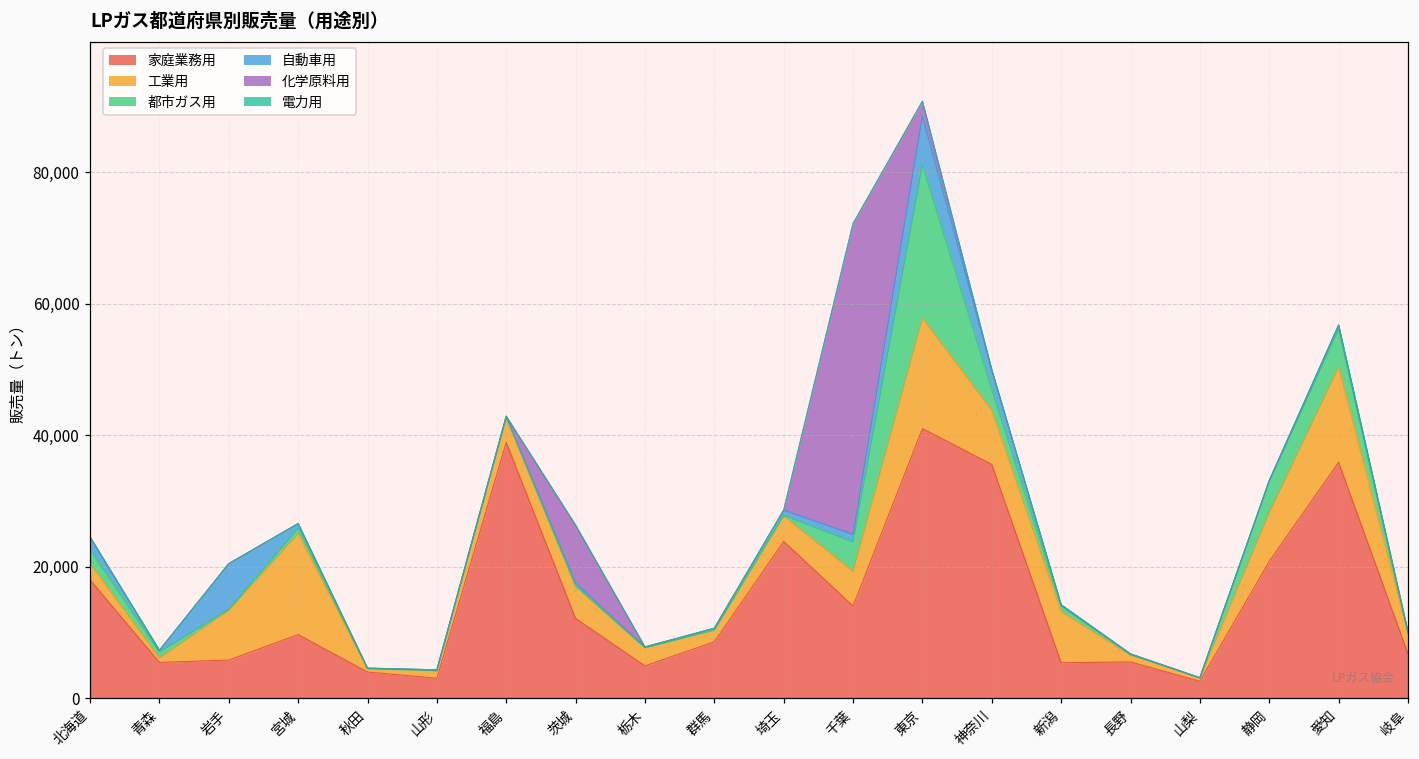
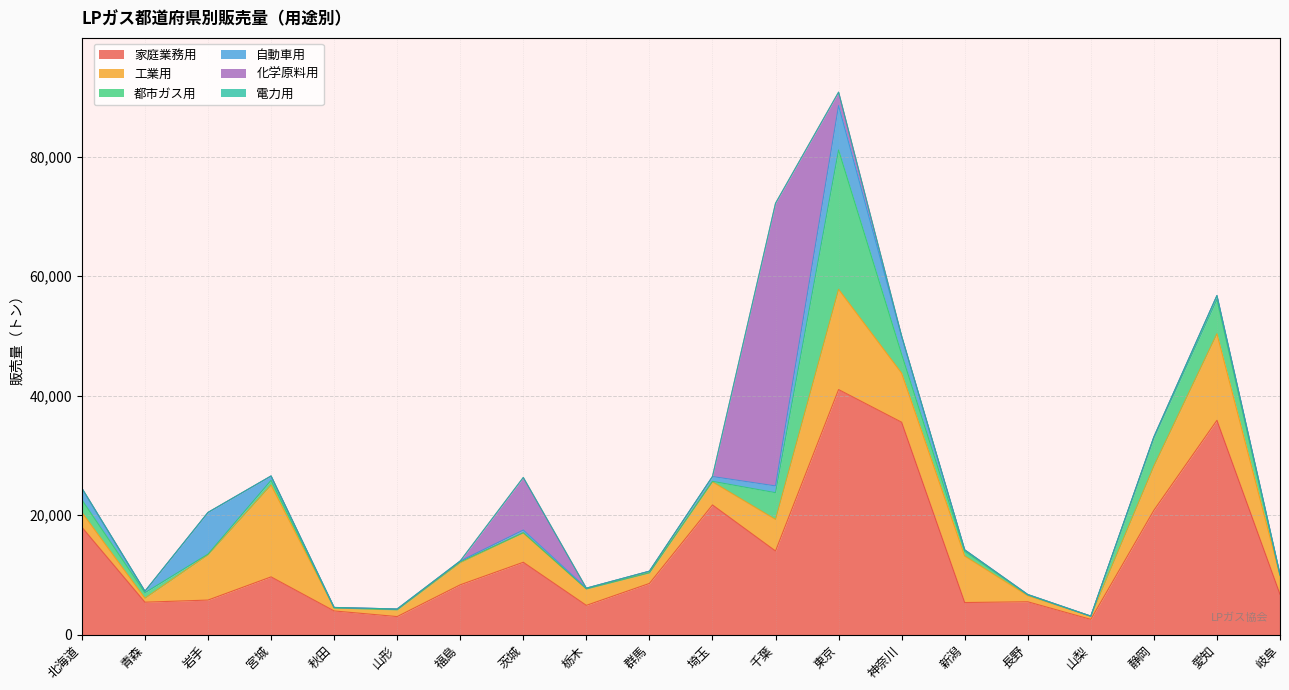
家庭業務用, 福島: 39,000 -> 8,000
家庭業務用, 埼玉: 24,000 -> 22,000
